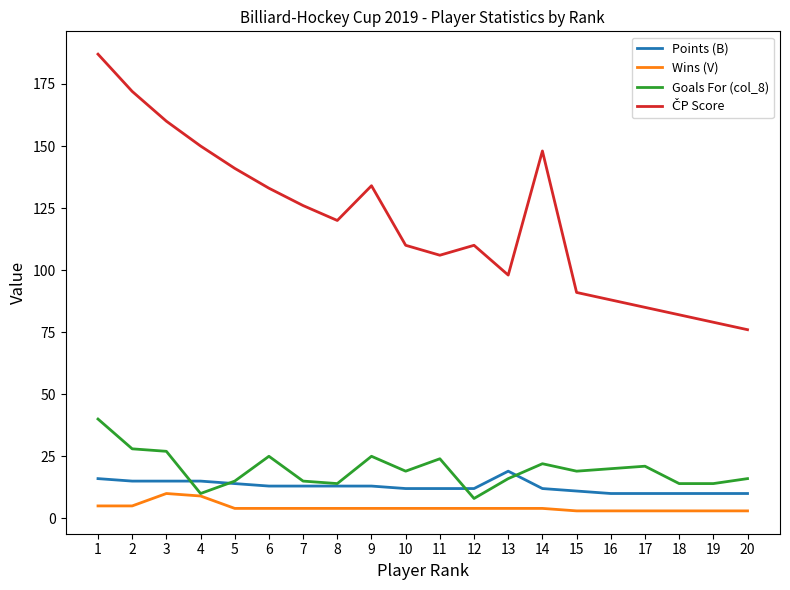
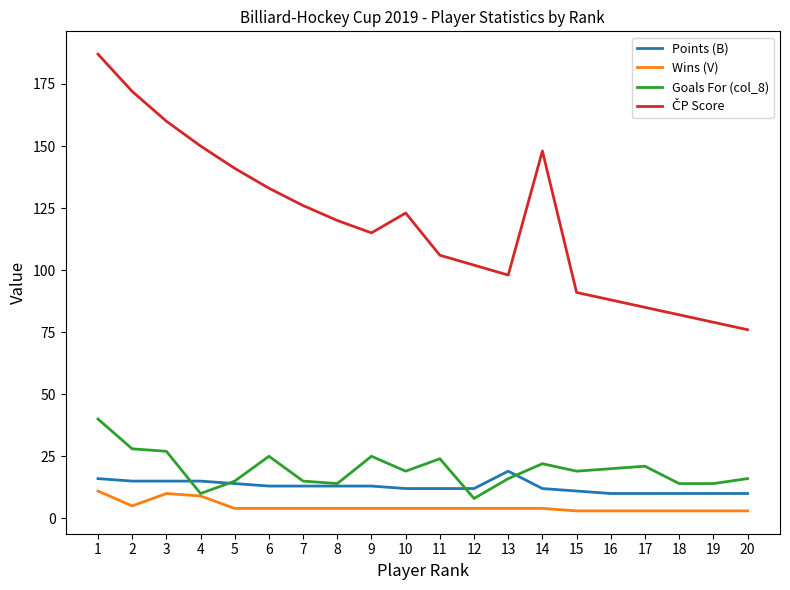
Wins (V), 1: 5 -> 11
ČP Score, 9: 134 -> 115
ČP Score, 10: 110 -> 123
ČP Score, 12: 110 -> 102
